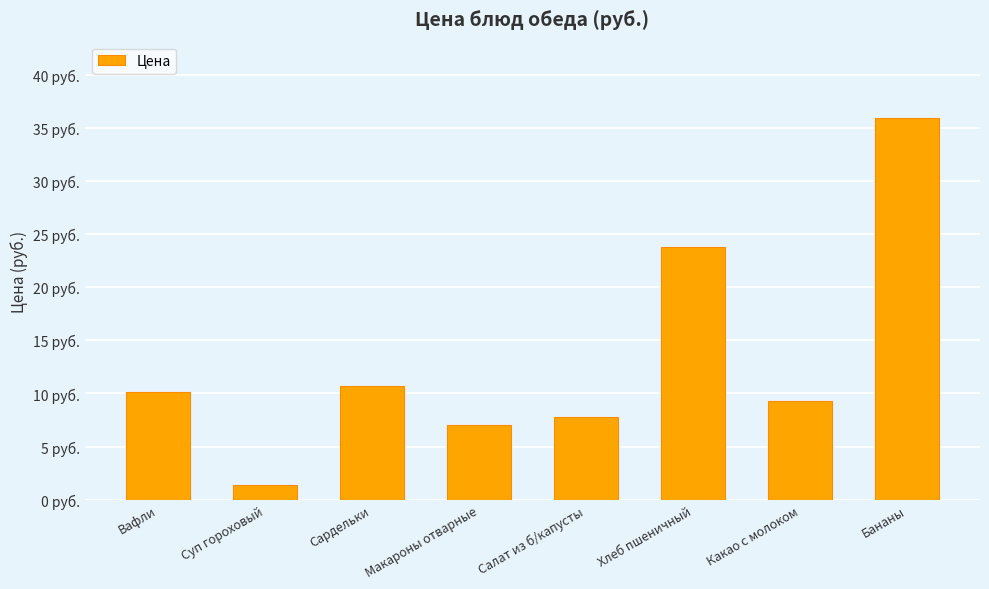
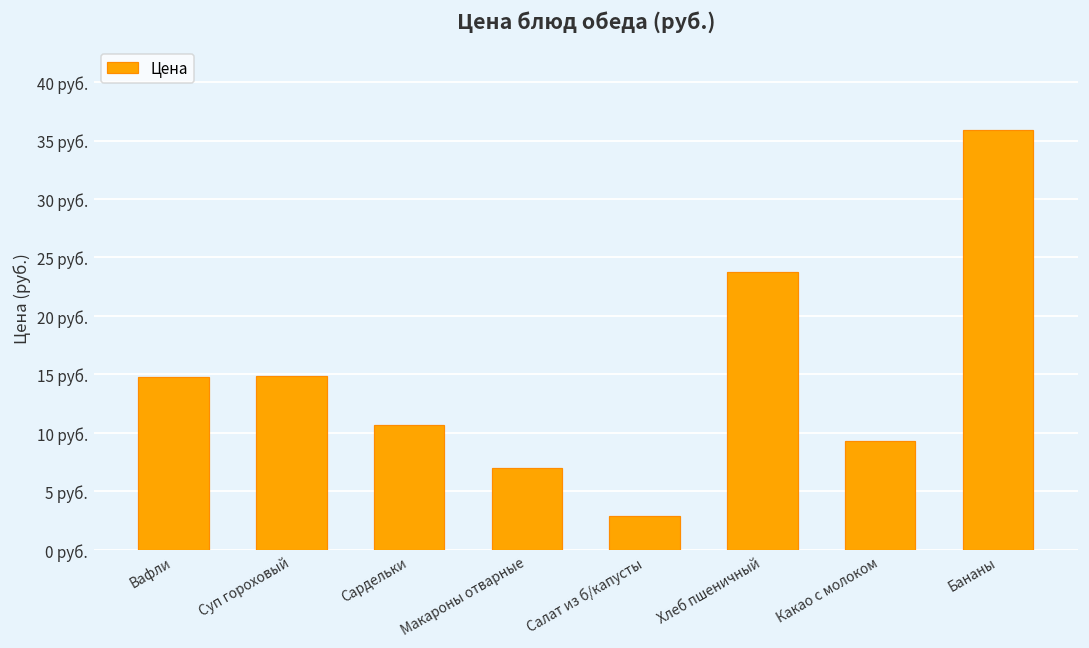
Вафли: 10.2 руб. -> 14.8 руб.
Суп гороховый: 1.4 руб. -> 14.9 руб.
Салат из б/капусты: 7.8 руб. -> 2.9 руб.
